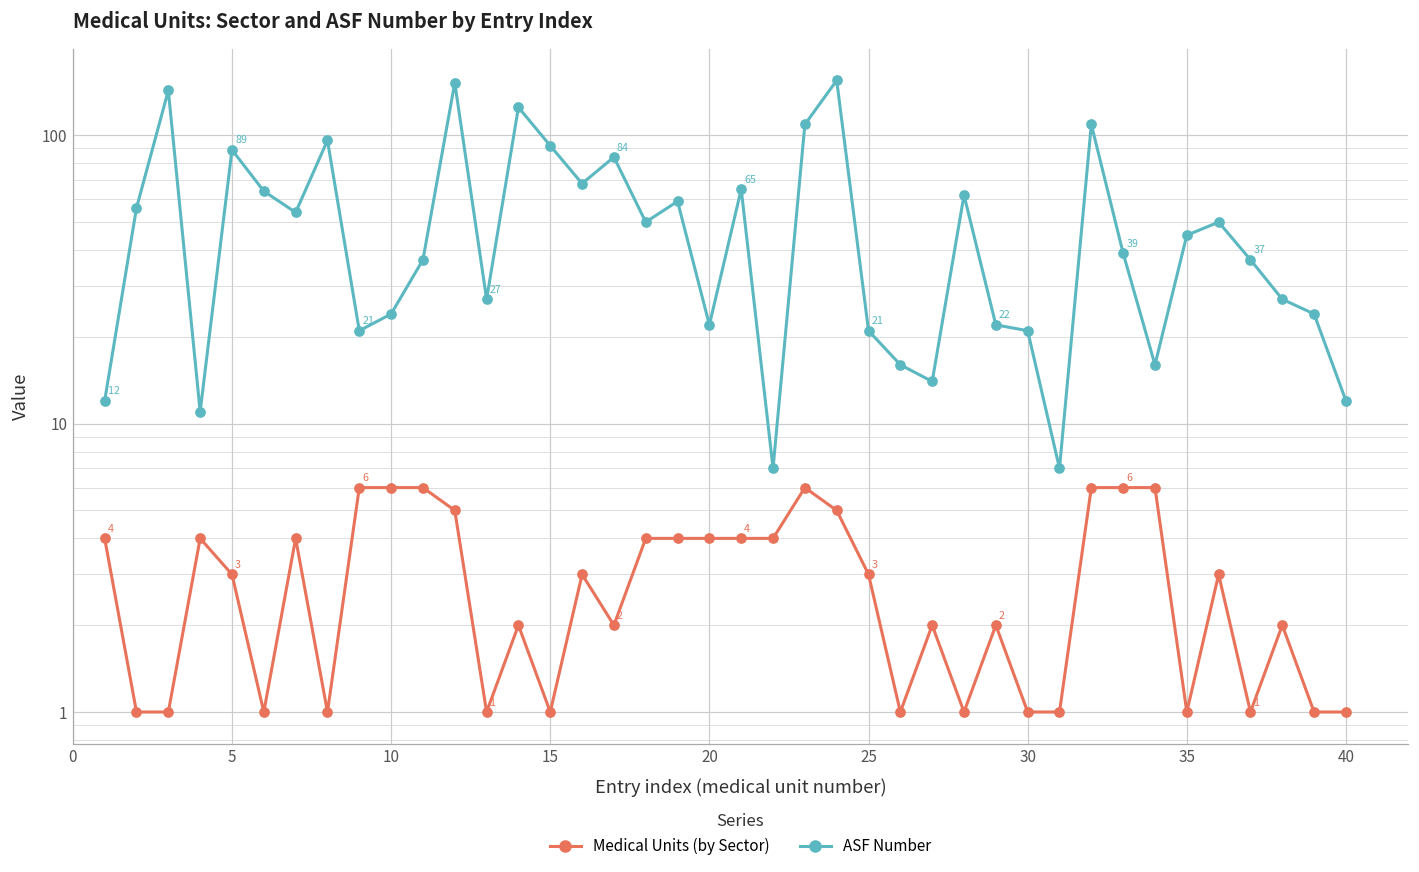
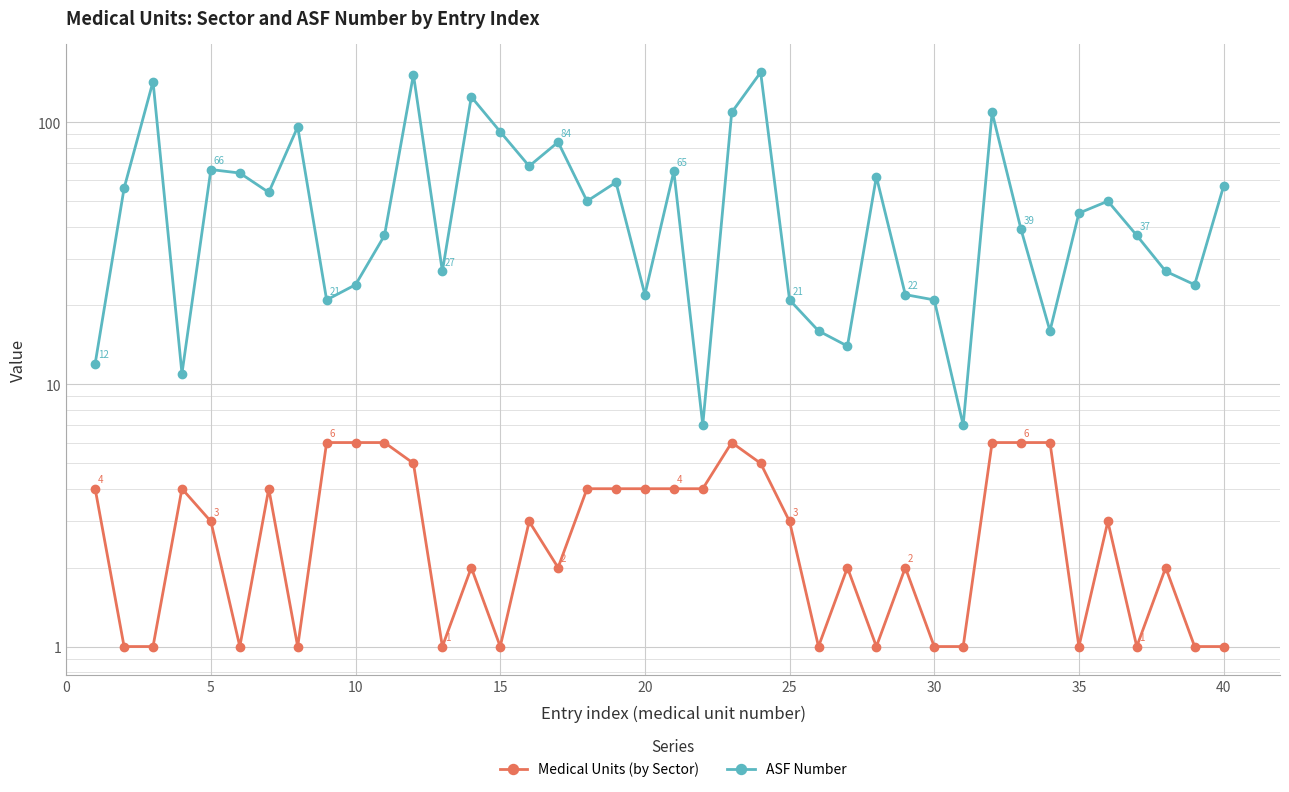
ASF Number, 5: 89 -> 66
ASF Number, 40: 12 -> 57
